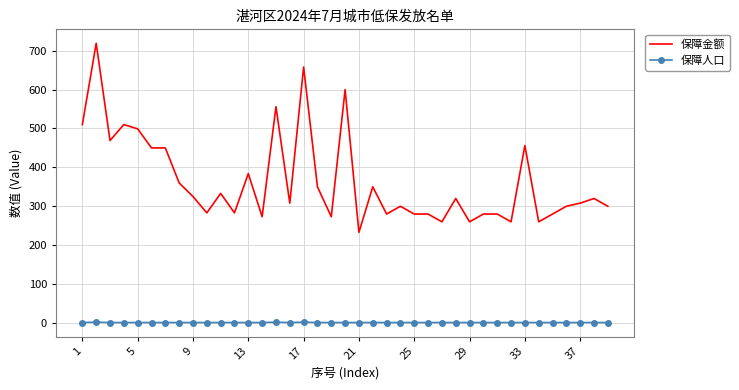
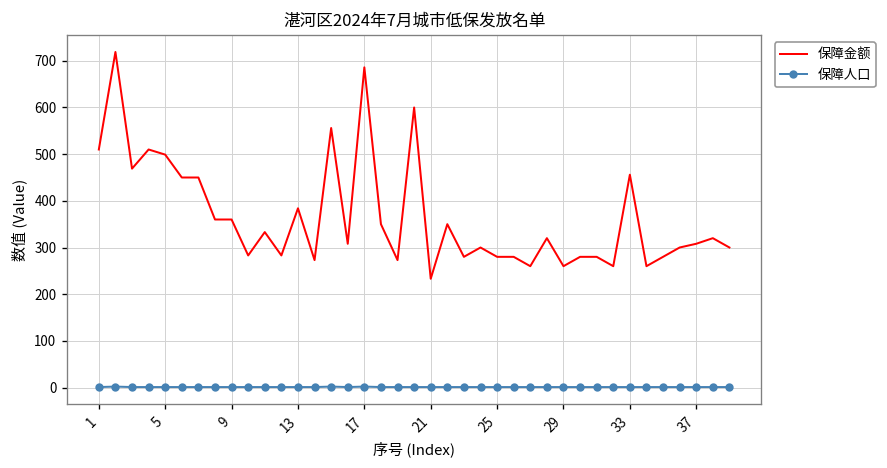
保障金额, 9: 330 -> 360
保障金额, 17: 660 -> 690
